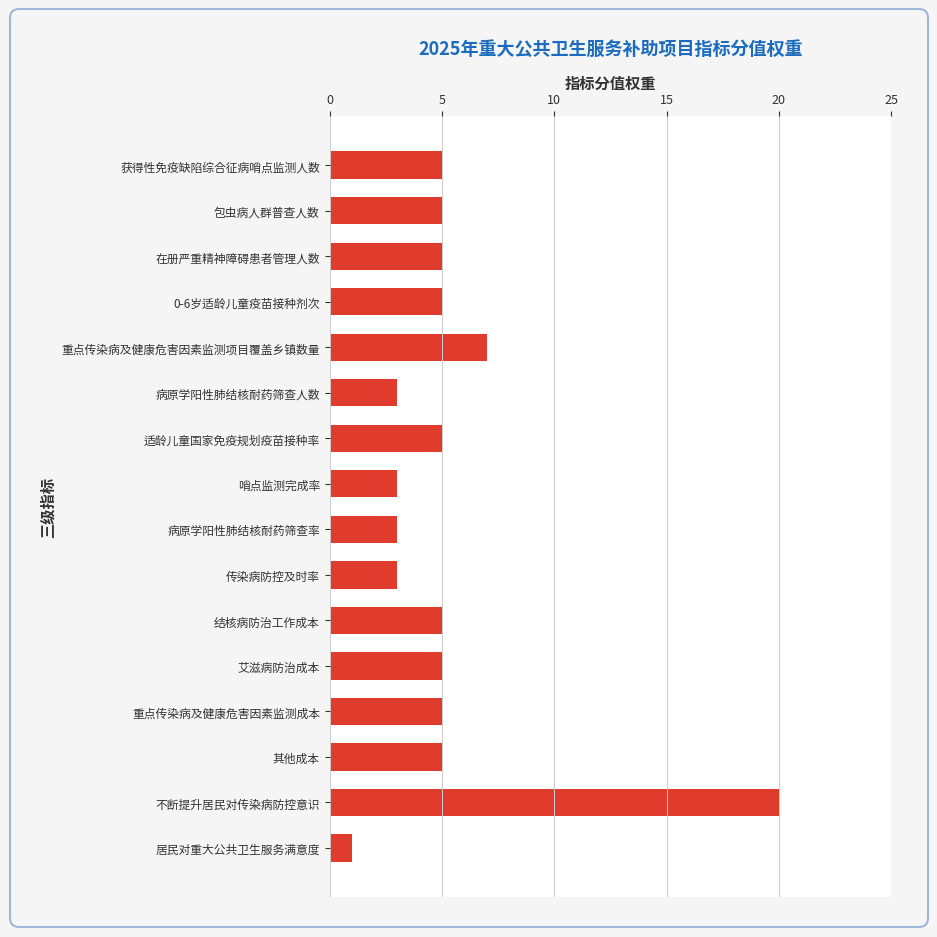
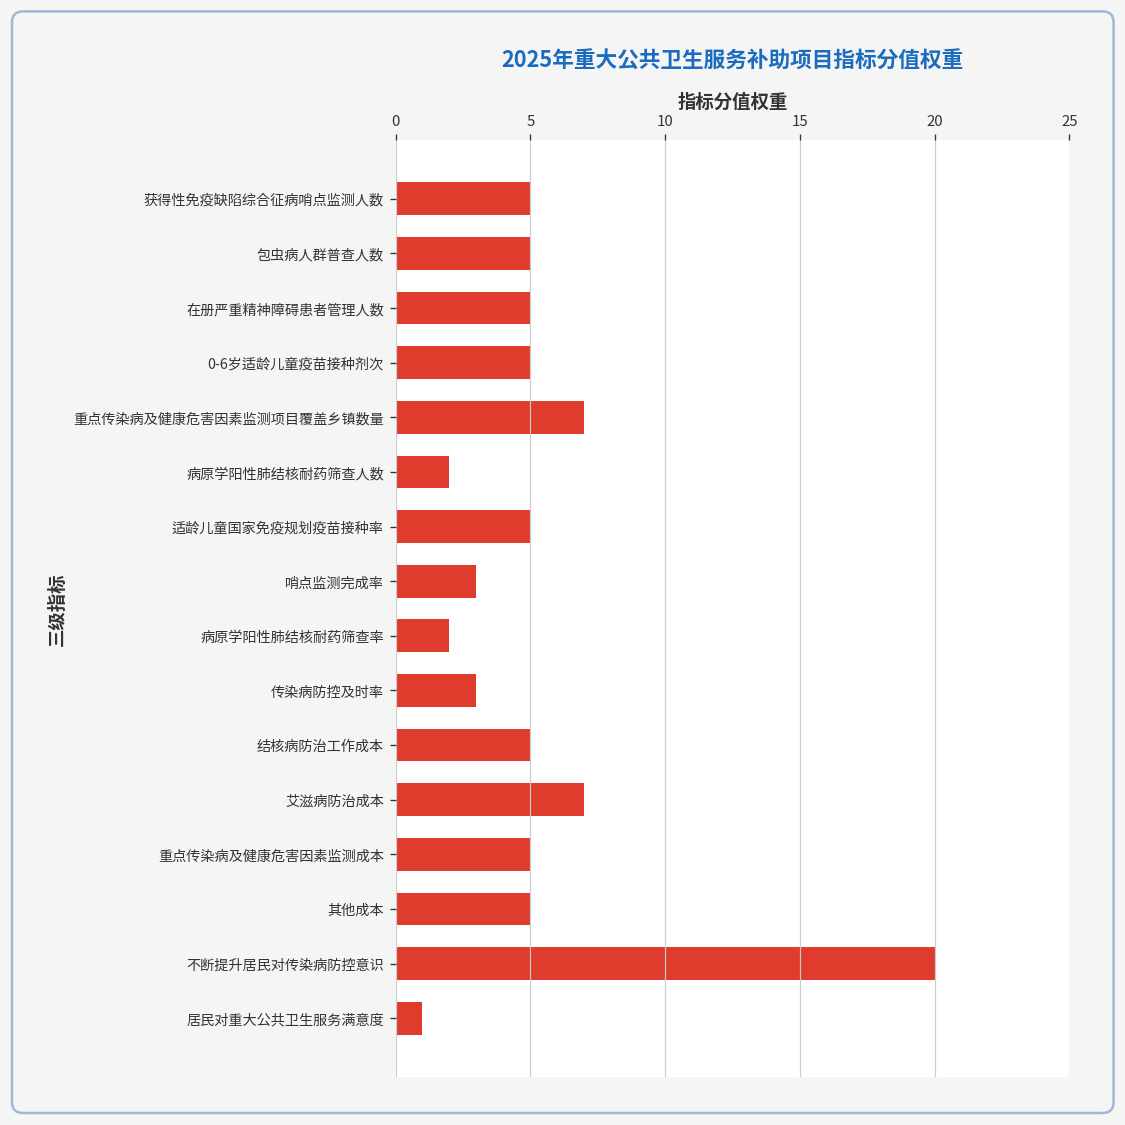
病原学阳性肺结核耐药筛查人数: 3 -> 2
病原学阳性肺结核耐药筛查率: 3 -> 2
艾滋病防治成本: 5 -> 7
